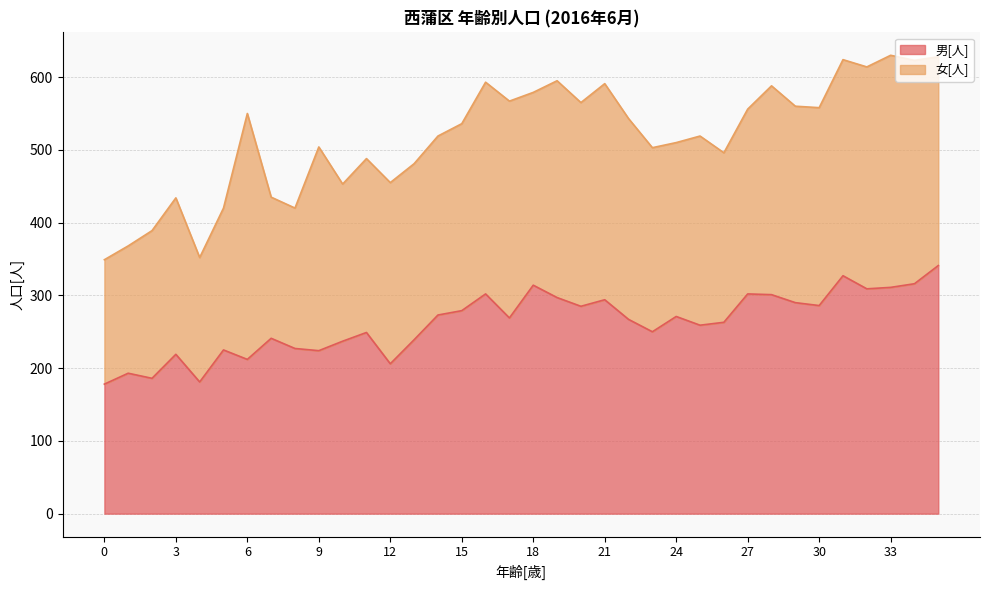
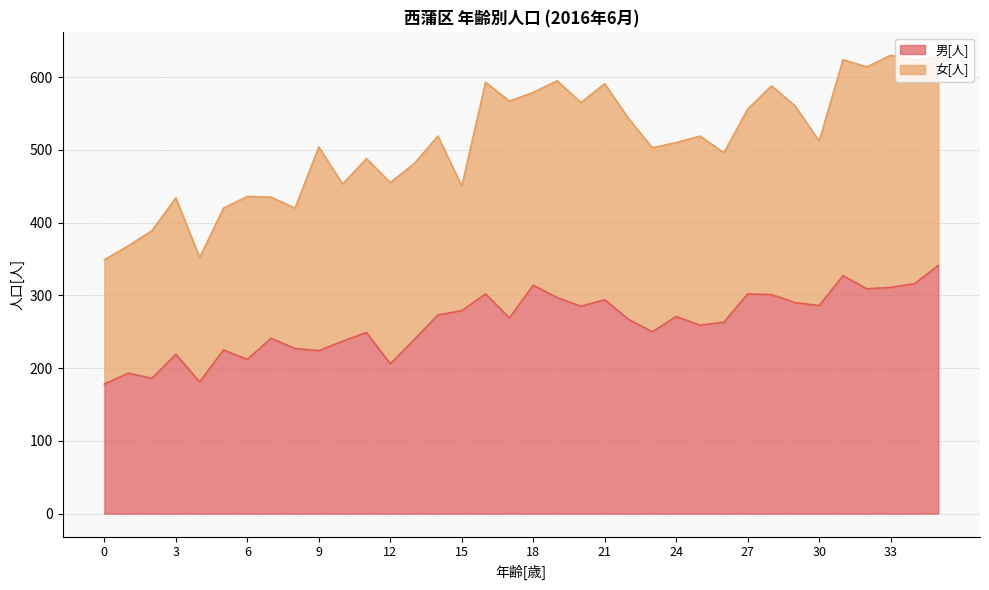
女[人], 6: 340 -> 220
女[人], 15: 260 -> 170
女[人], 30: 270 -> 230
